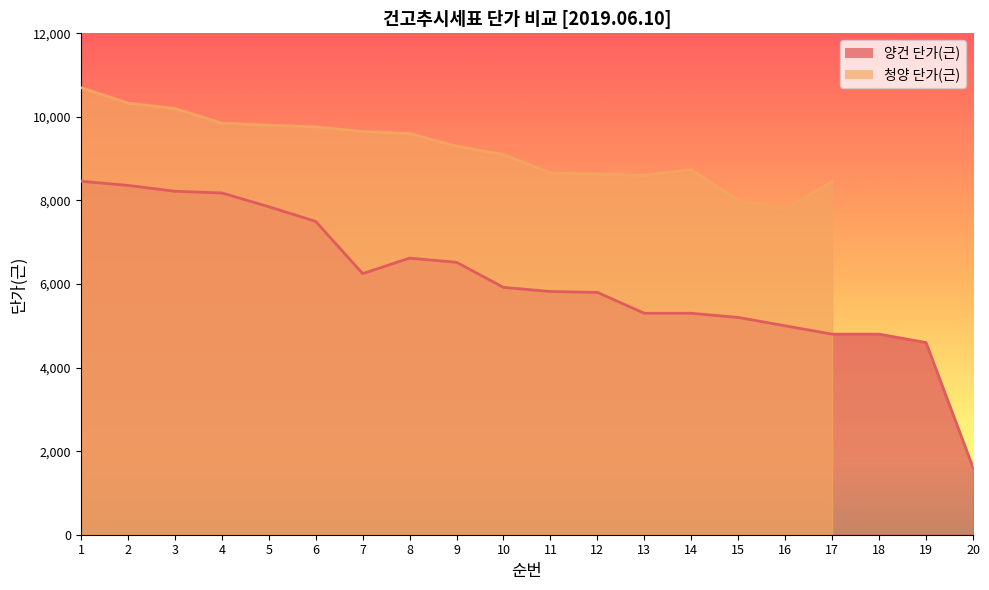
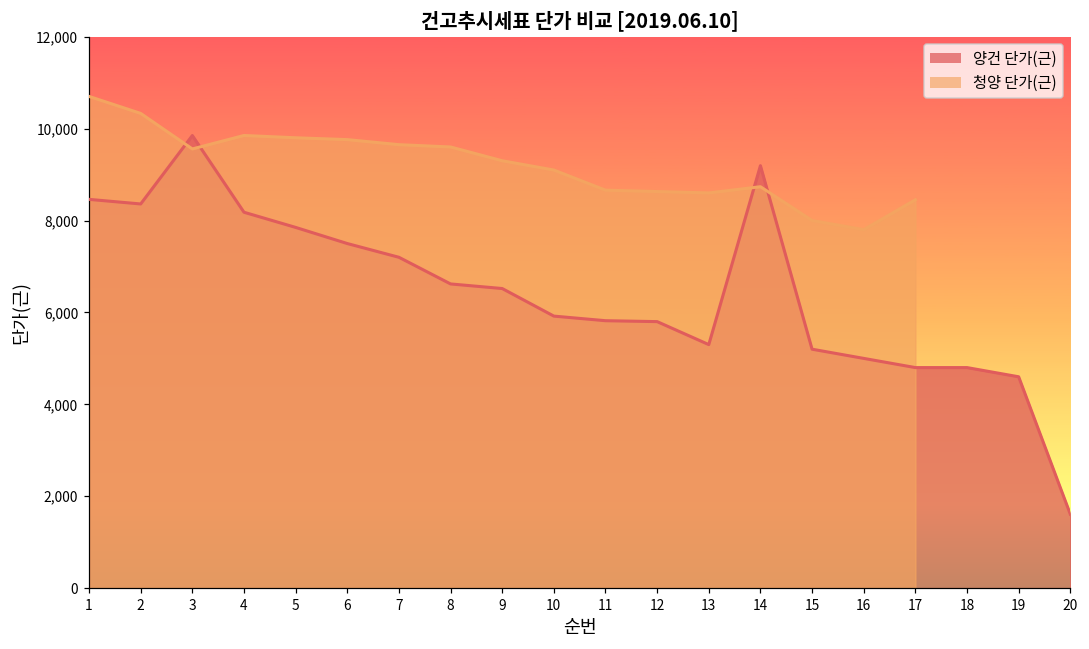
양건 단가(근), 3: 8,200 -> 9,800
청양 단가(근), 3: 10,200 -> 9,600
양건 단가(근), 7: 6,200 -> 7,200
양건 단가(근), 14: 5,300 -> 9,200
